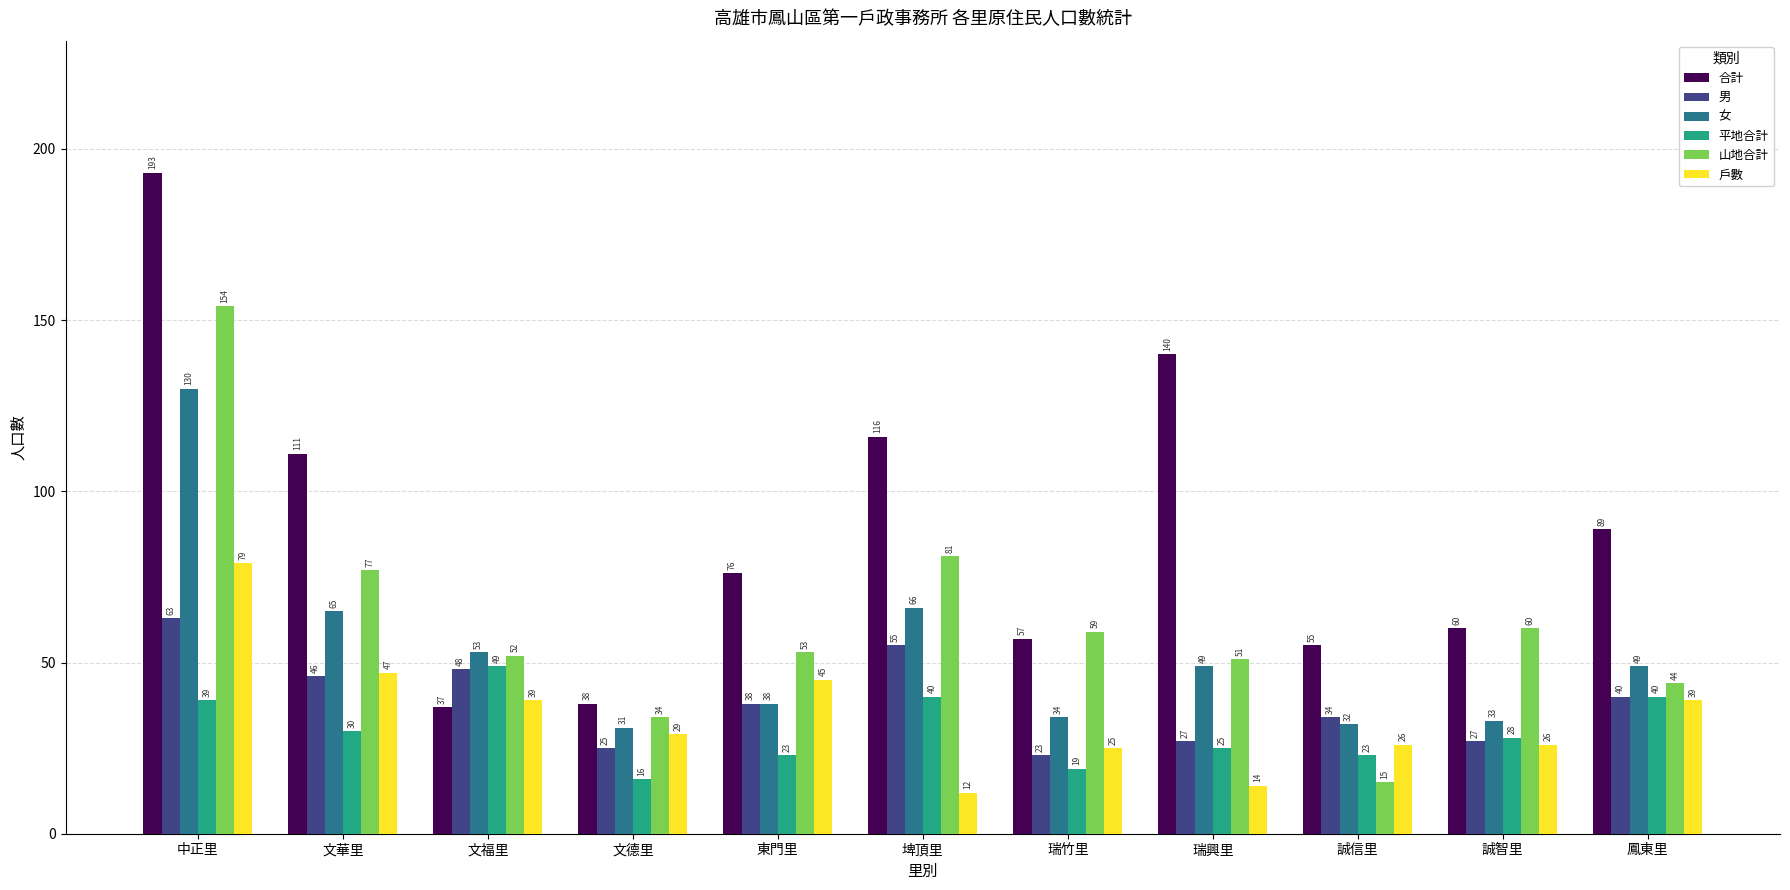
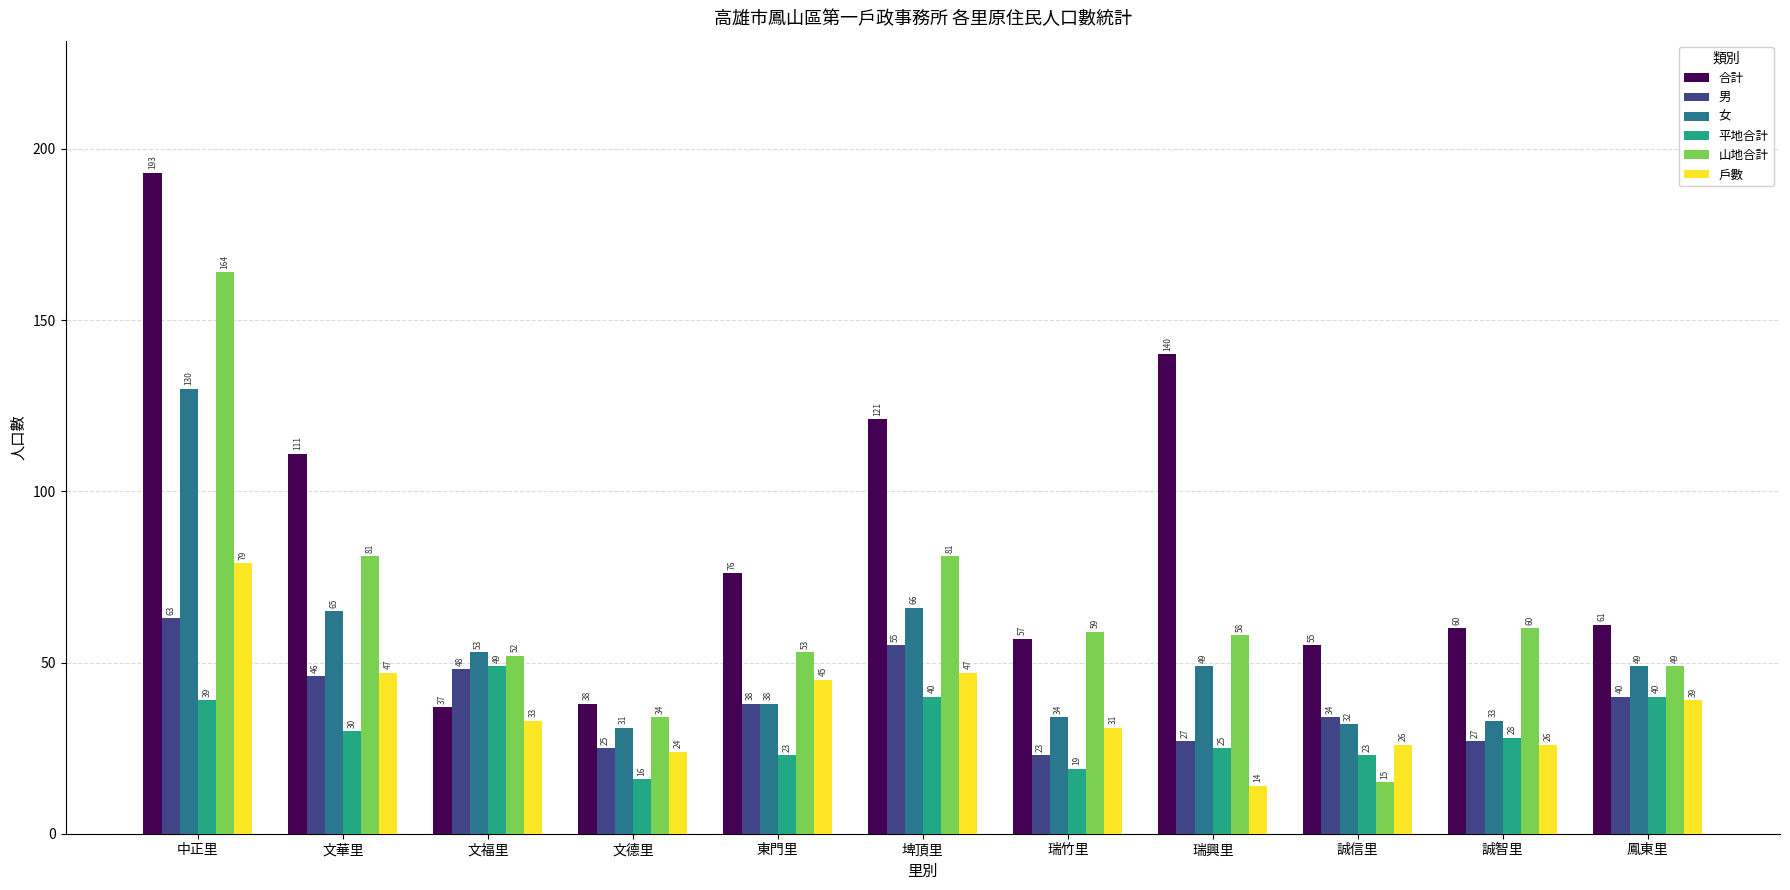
山地合計, 中正里: 154 -> 164
山地合計, 文華里: 77 -> 81
戶數, 文福里: 39 -> 33
戶數, 文德里: 29 -> 24
合計, 埤頂里: 116 -> 121
戶數, 埤頂里: 12 -> 47
戶數, 瑞竹里: 25 -> 31
山地合計, 瑞興里: 51 -> 58
合計, 鳳東里: 89 -> 61
山地合計, 鳳東里: 44 -> 49
